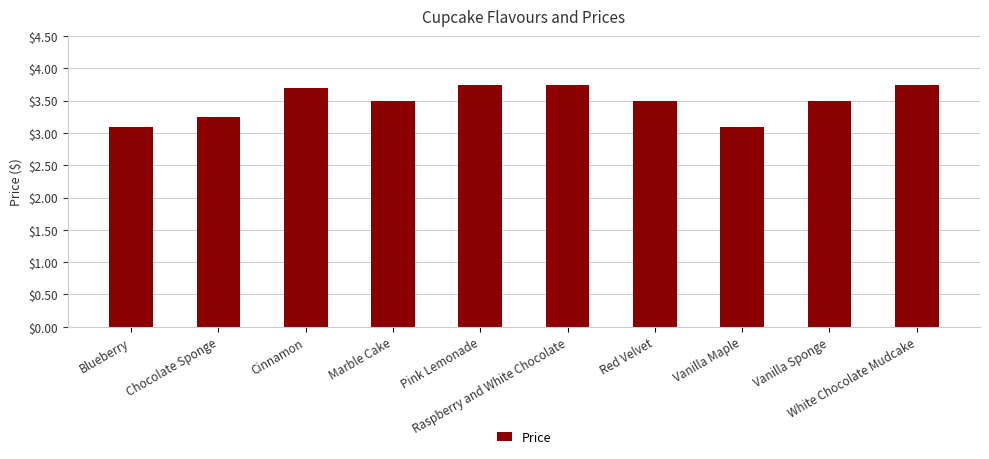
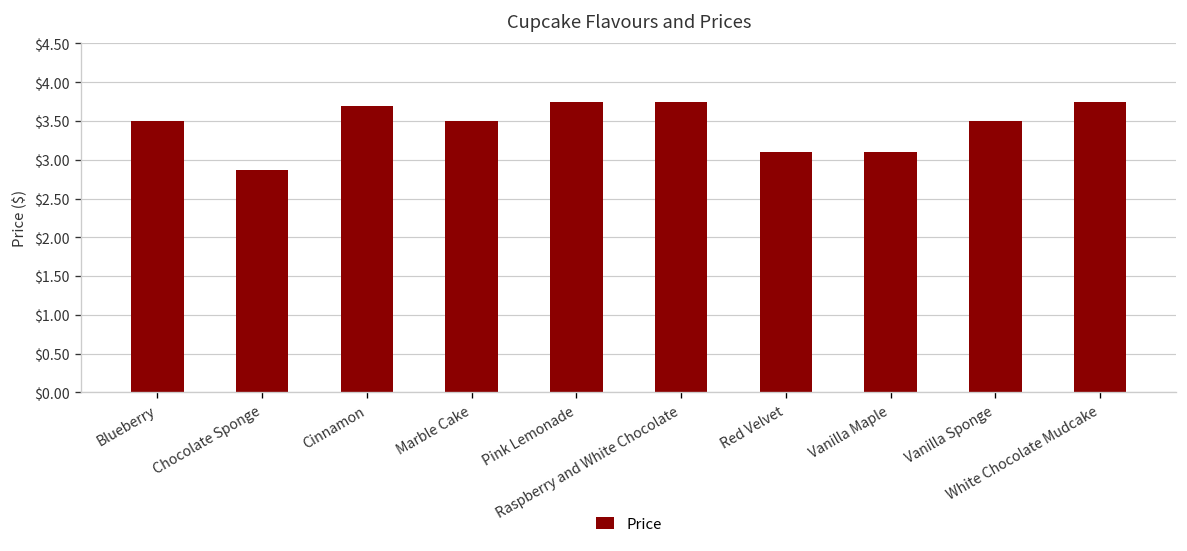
Blueberry: $3.1 -> $3.5
Chocolate Sponge: $3.3 -> $2.9
Red Velvet: $3.5 -> $3.1
